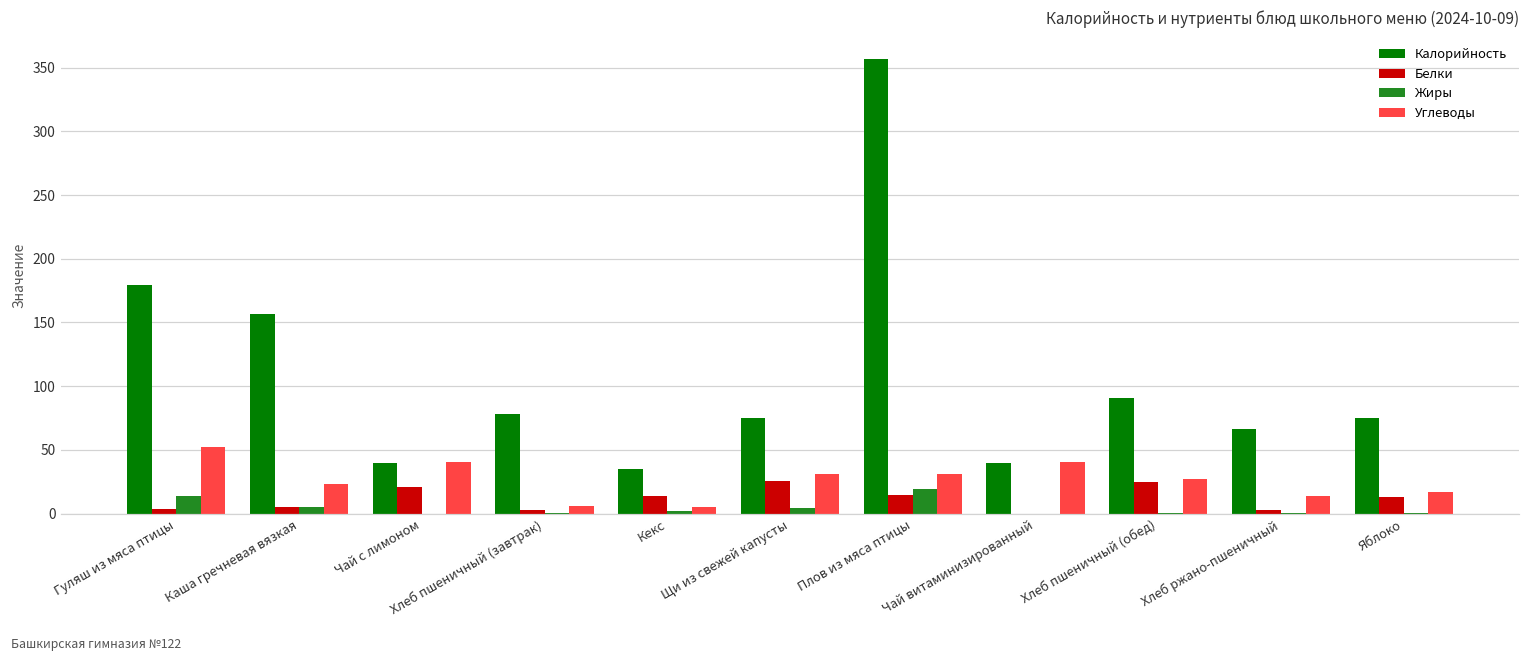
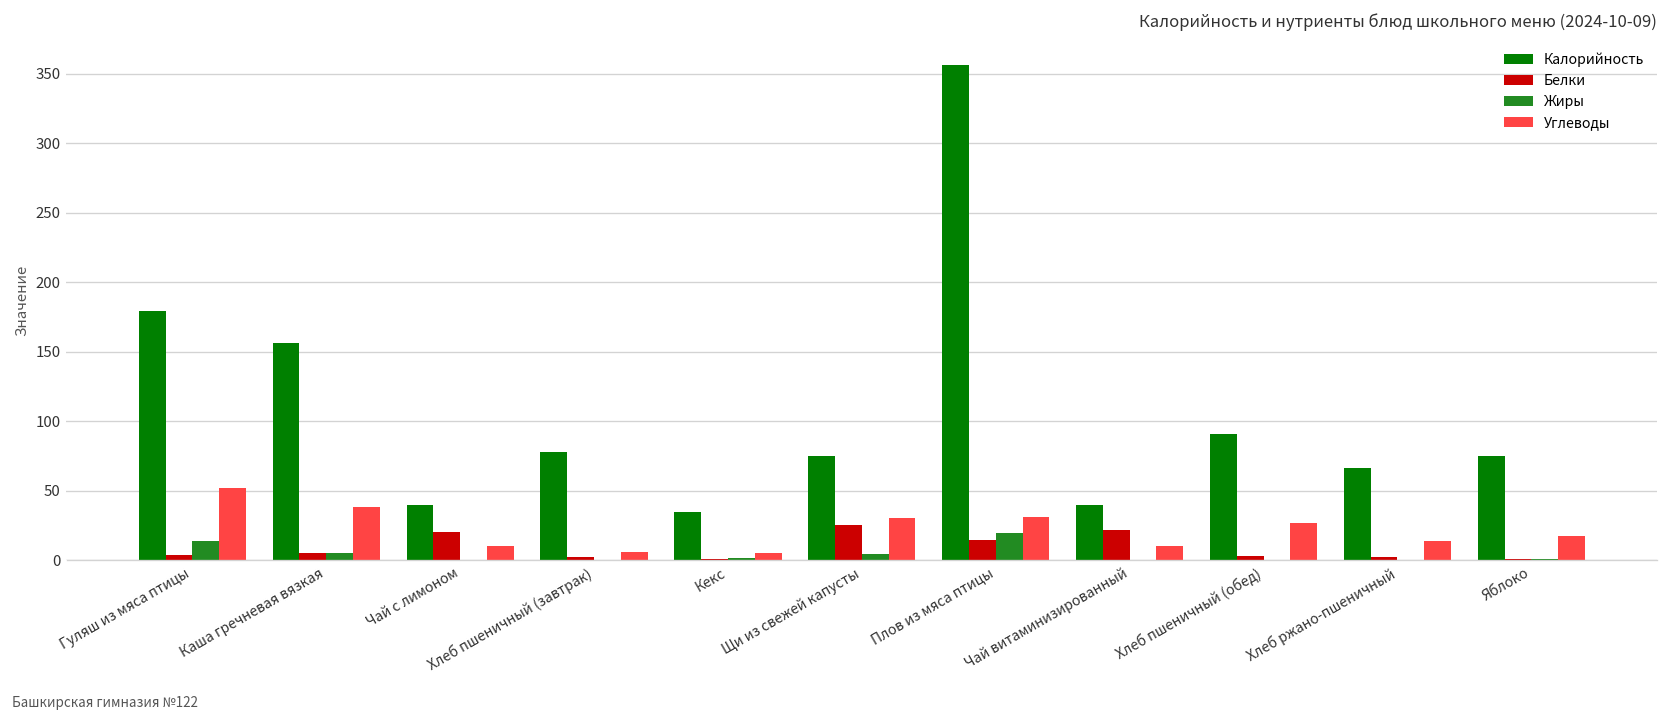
Углеводы, Каша гречневая вязкая: 23 -> 39
Углеводы, Чай с лимоном: 40 -> 10
Белки, Кекс: 14 -> 1
Белки, Чай витаминизированный: 0 -> 22
Углеводы, Чай витаминизированный: 40 -> 10
Белки, Хлеб пшеничный (обед): 24 -> 3
Белки, Яблоко: 13 -> 0
